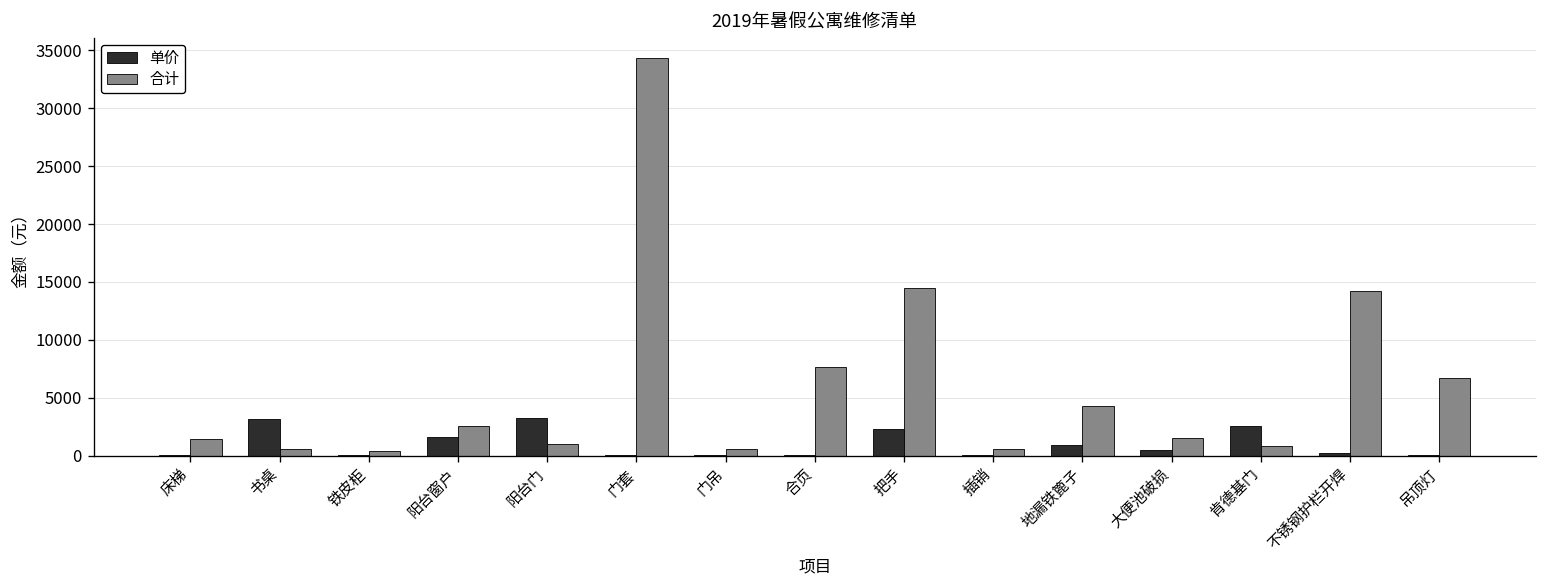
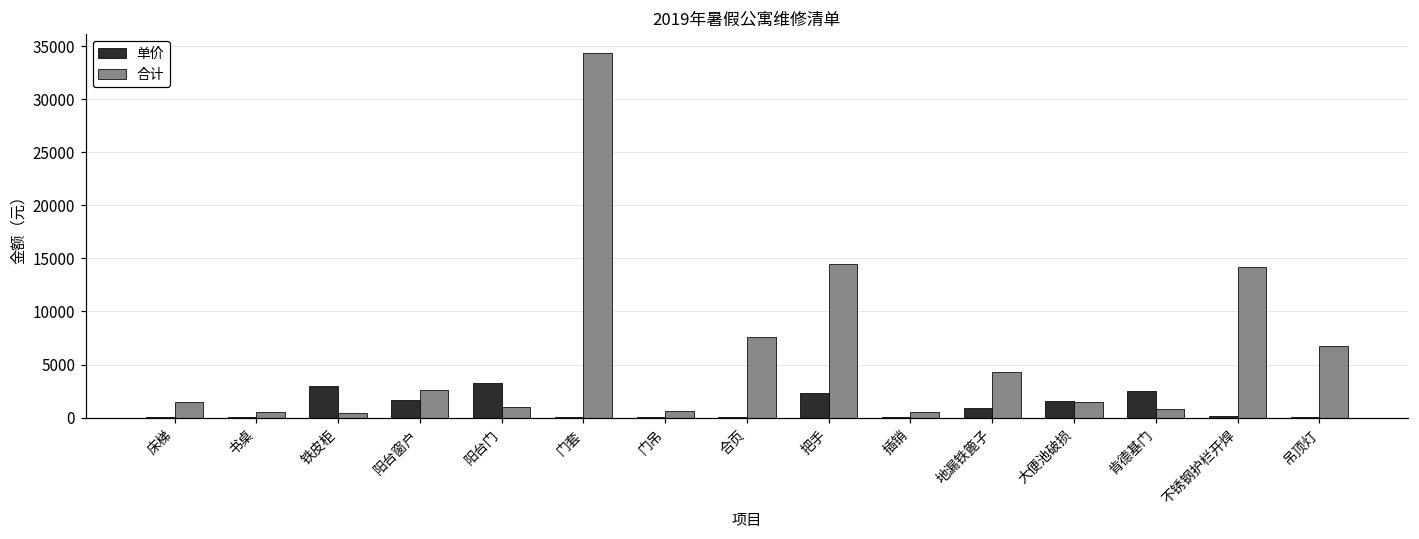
单价, 书桌: 3000 -> 0
单价, 铁皮柜: 0 -> 3000
单价, 大便池破损: 1000 -> 2000
